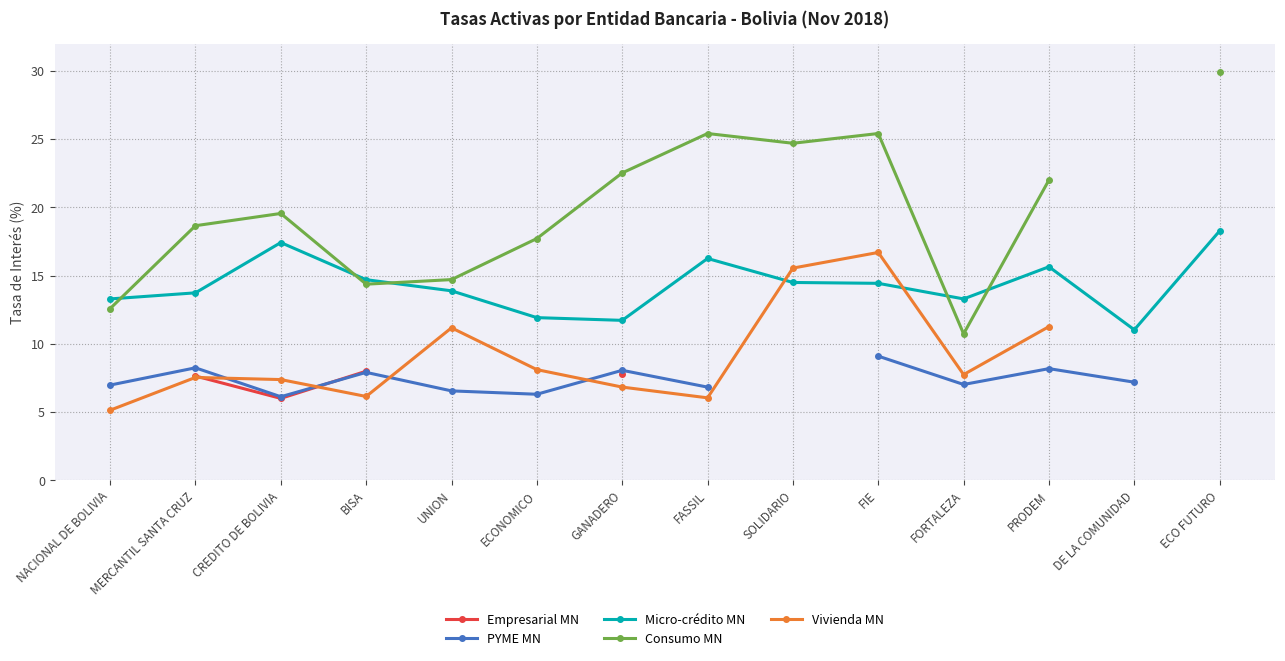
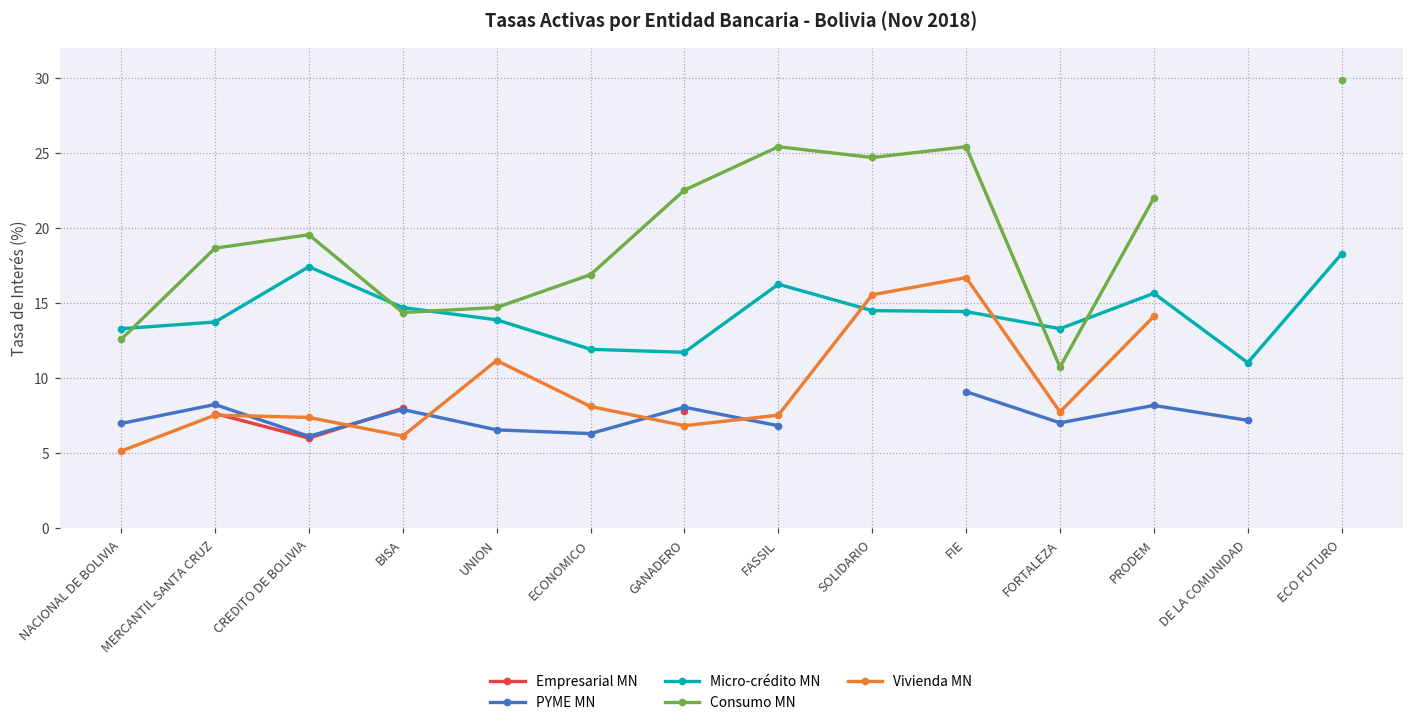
Consumo MN, ECONOMICO: 17.7 -> 16.9
Vivienda MN, FASSIL: 6.0 -> 7.5
Vivienda MN, PRODEM: 11.3 -> 14.1
